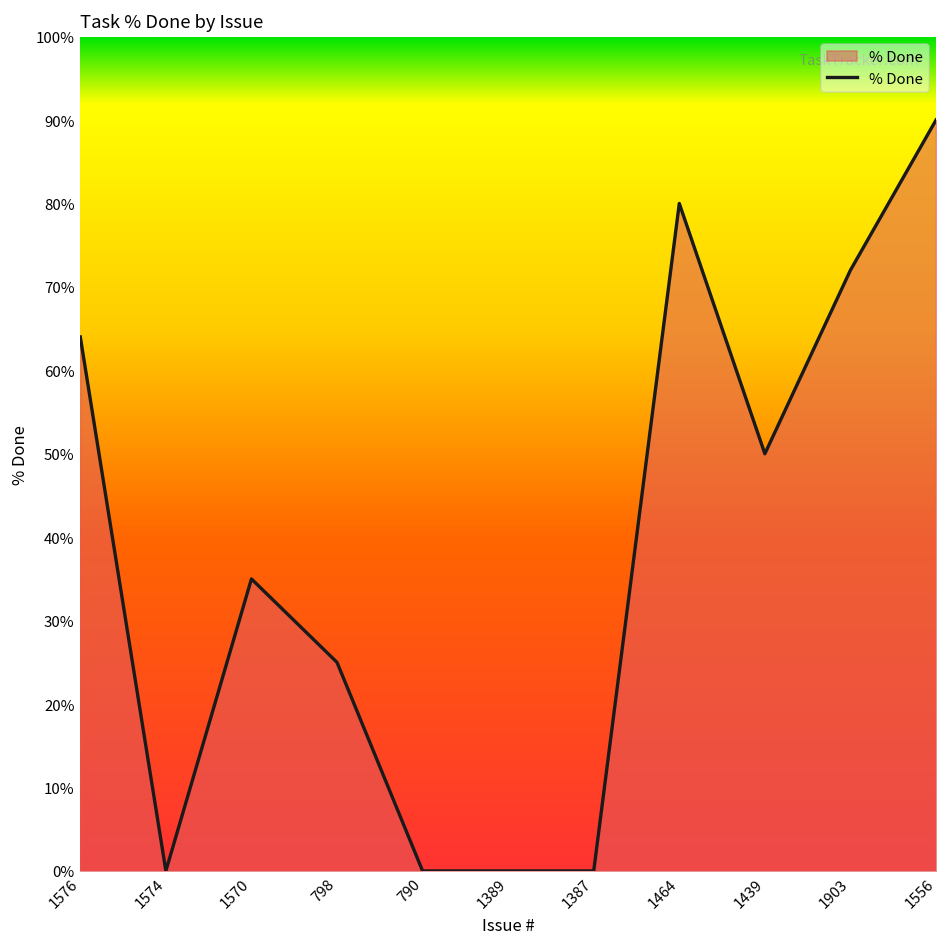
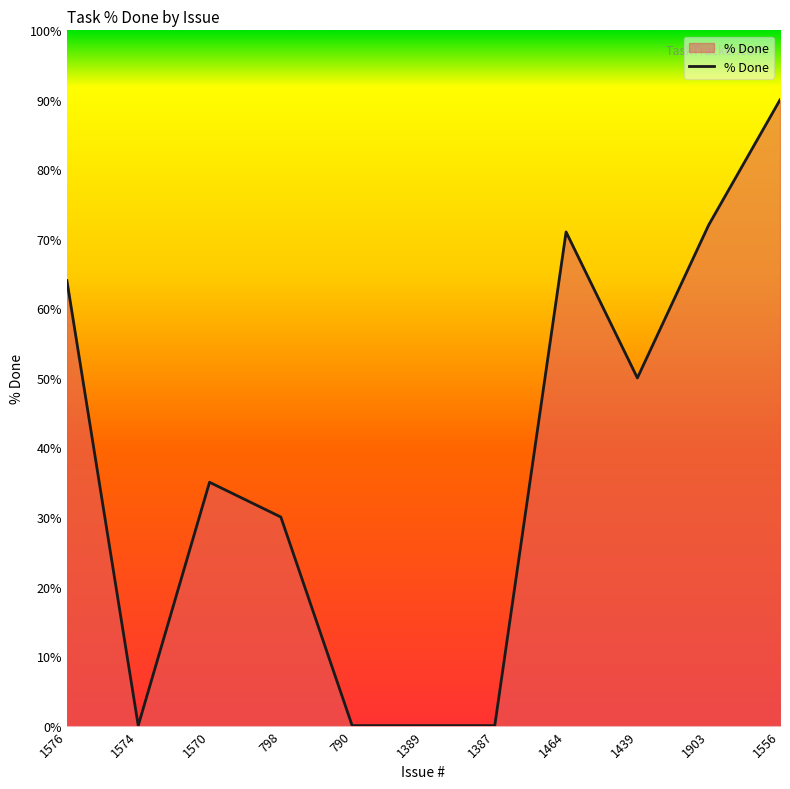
798: 25% -> 30%
1464: 80% -> 71%
